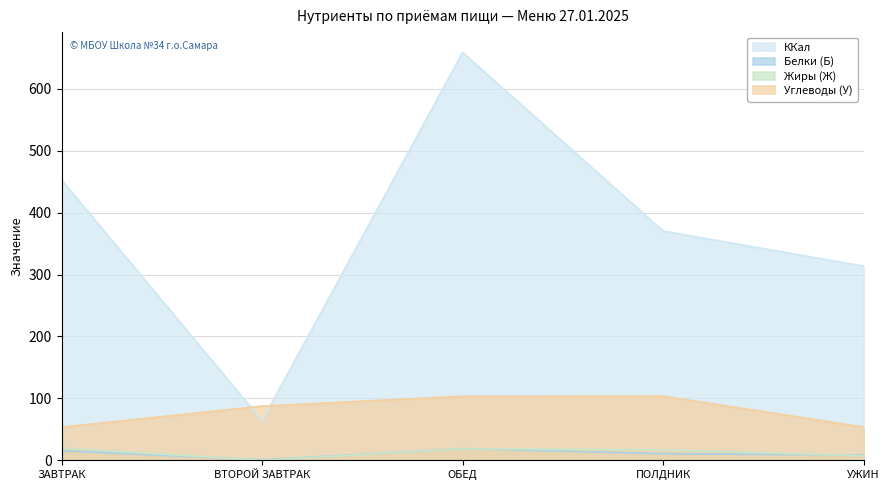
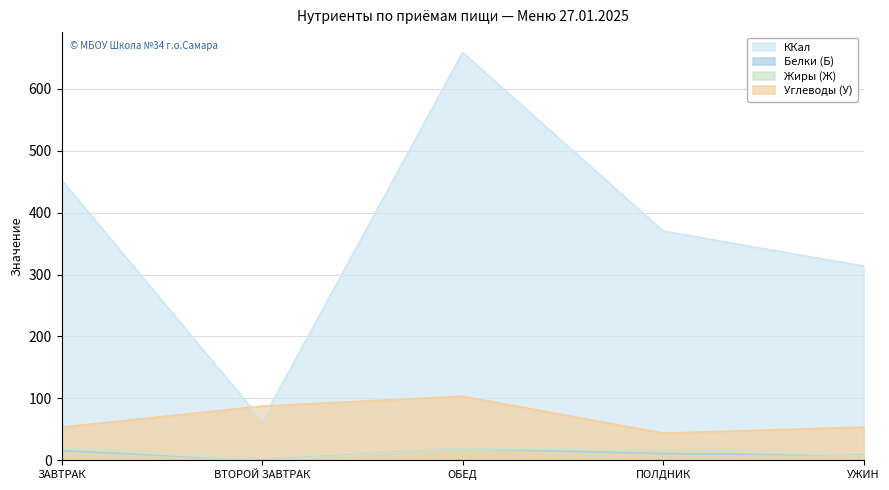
Углеводы (У), ПОЛДНИК: 100 -> 40
